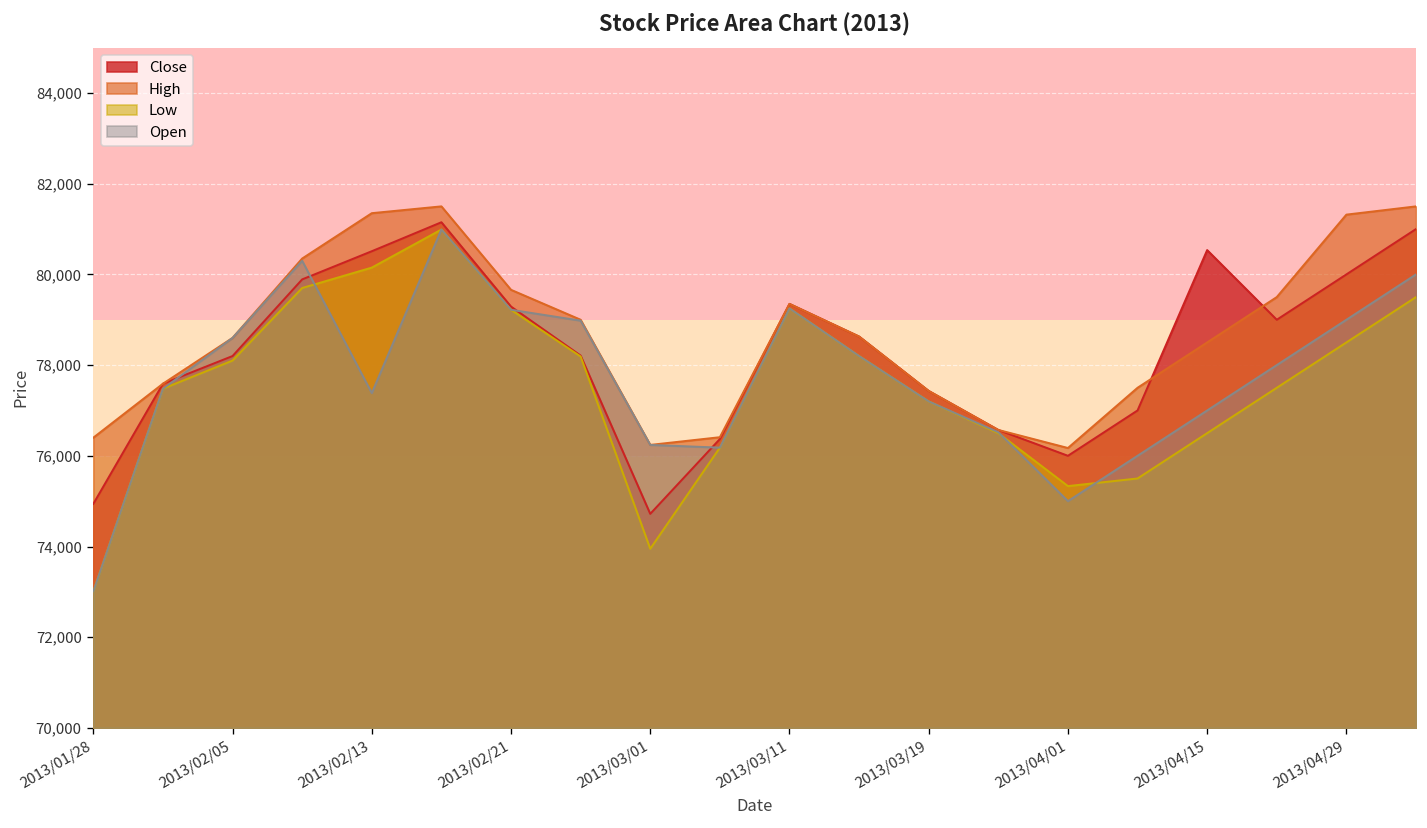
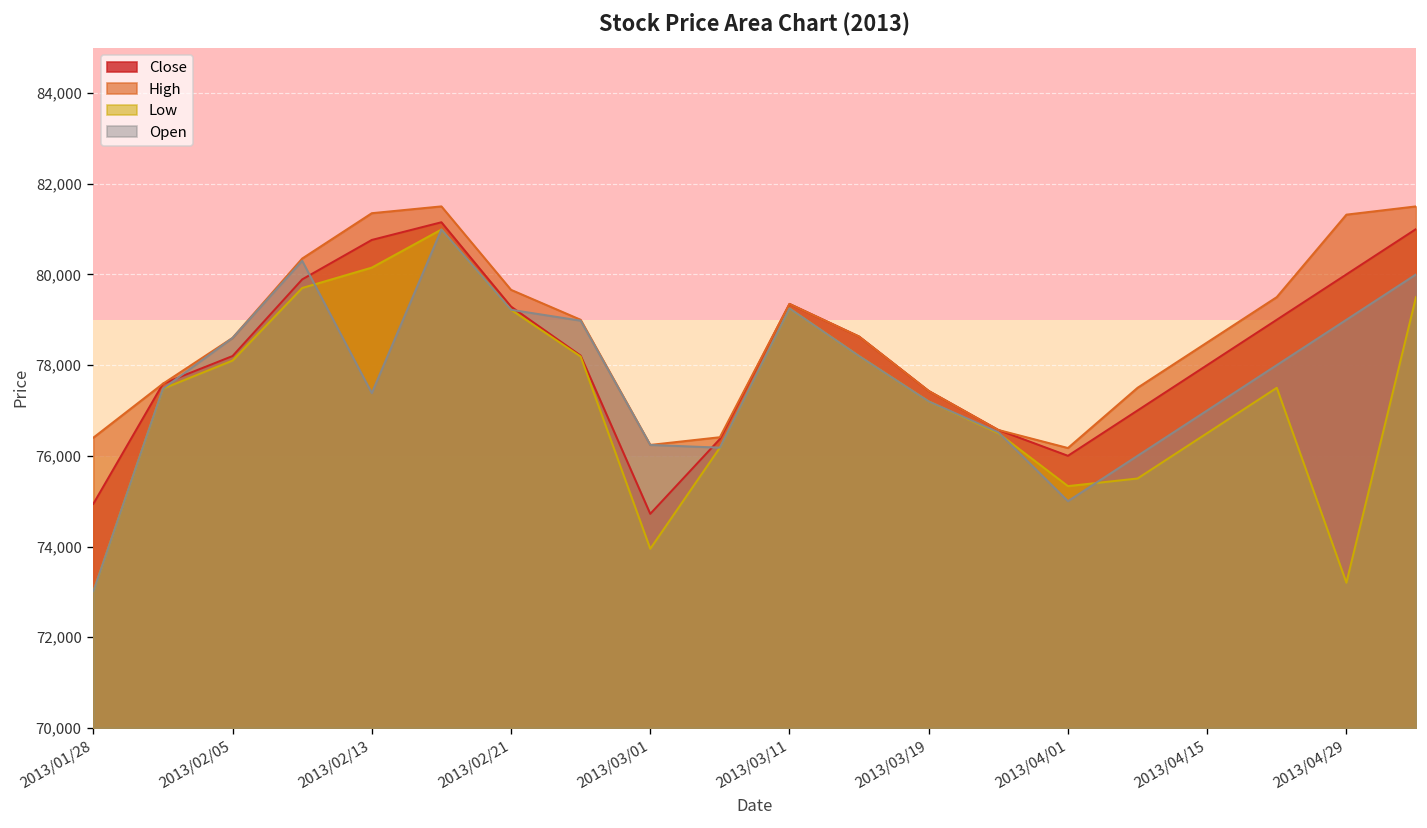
Close, 2013/02/13: 80,500 -> 80,800
Close, 2013/04/15: 80,500 -> 78,000
Low, 2013/04/29: 78,500 -> 73,200
